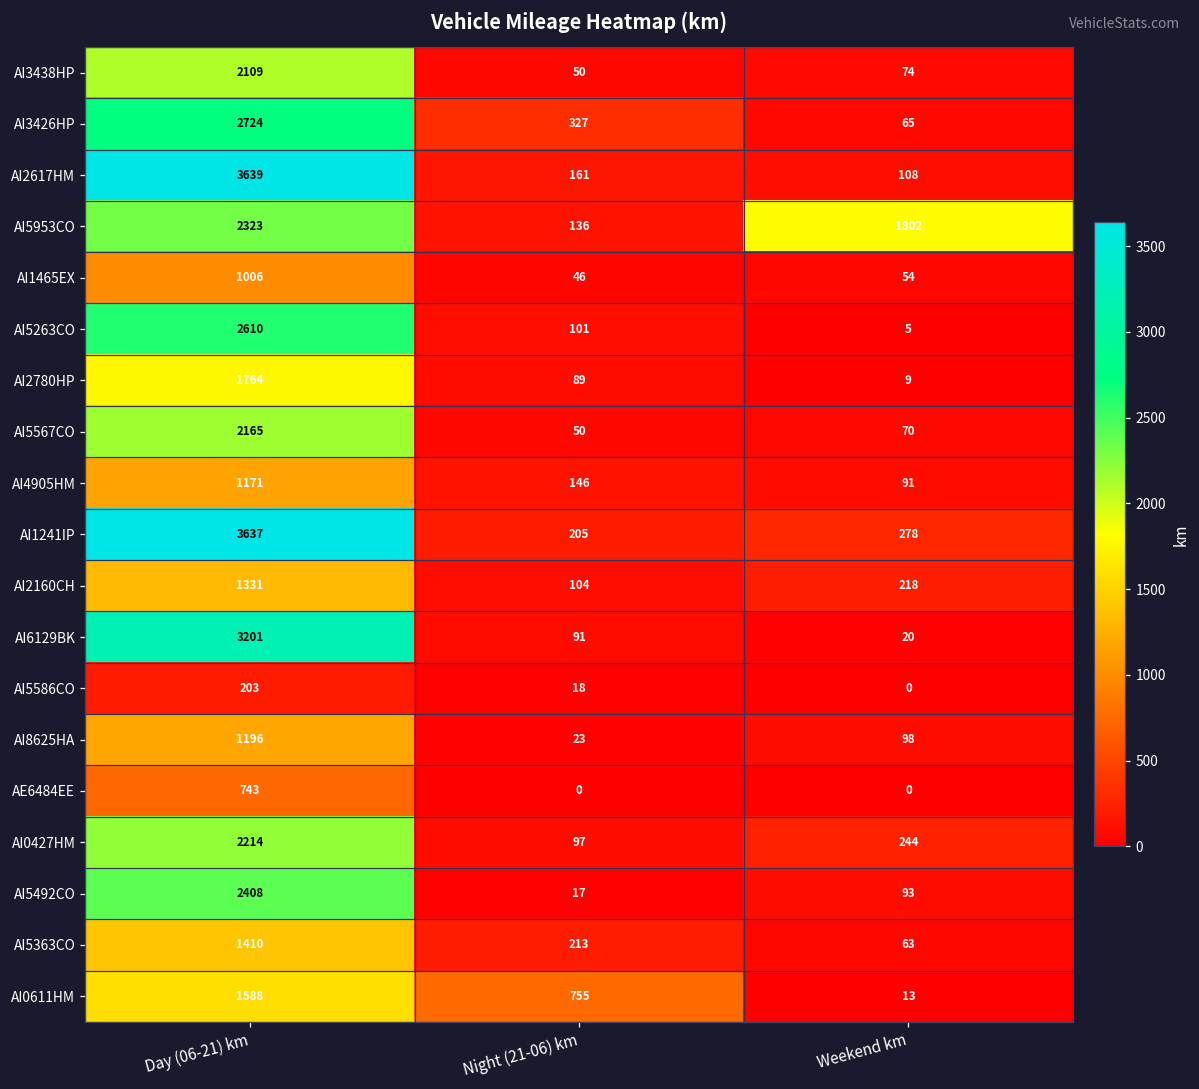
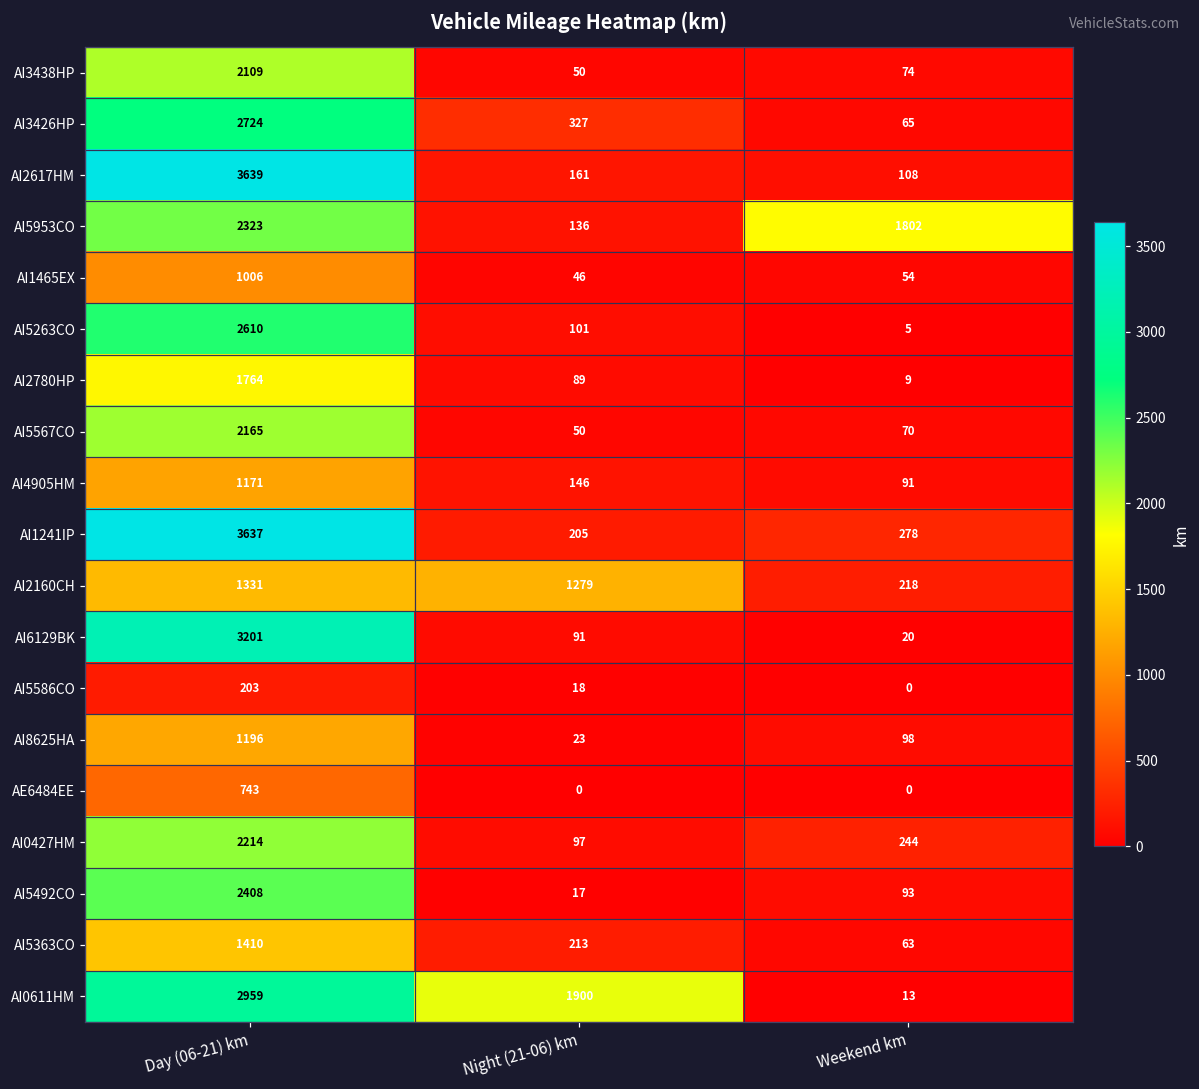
AI2160CH, Night (21-06) km: 104 -> 1279
AI0611HM, Day (06-21) km: 1588 -> 2959
AI0611HM, Night (21-06) km: 755 -> 1900
